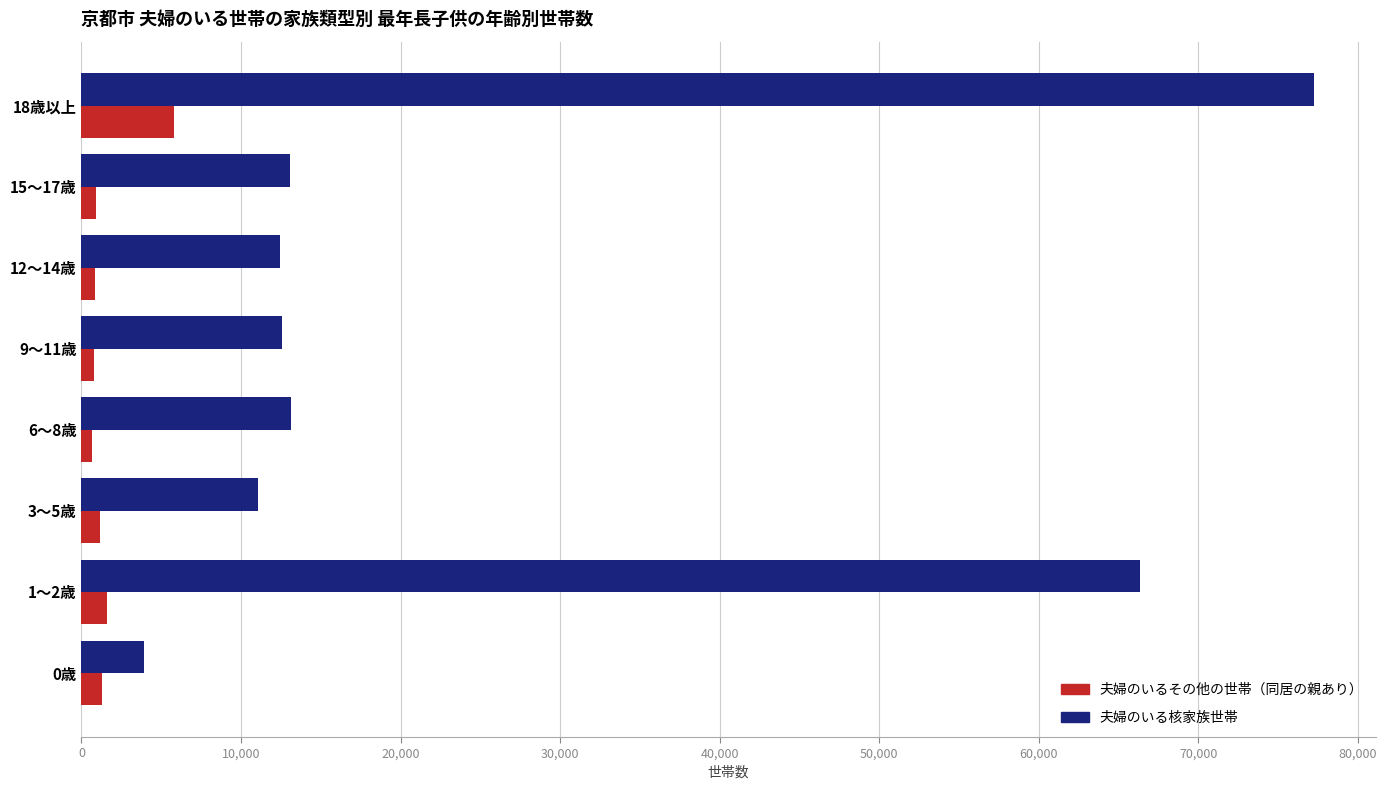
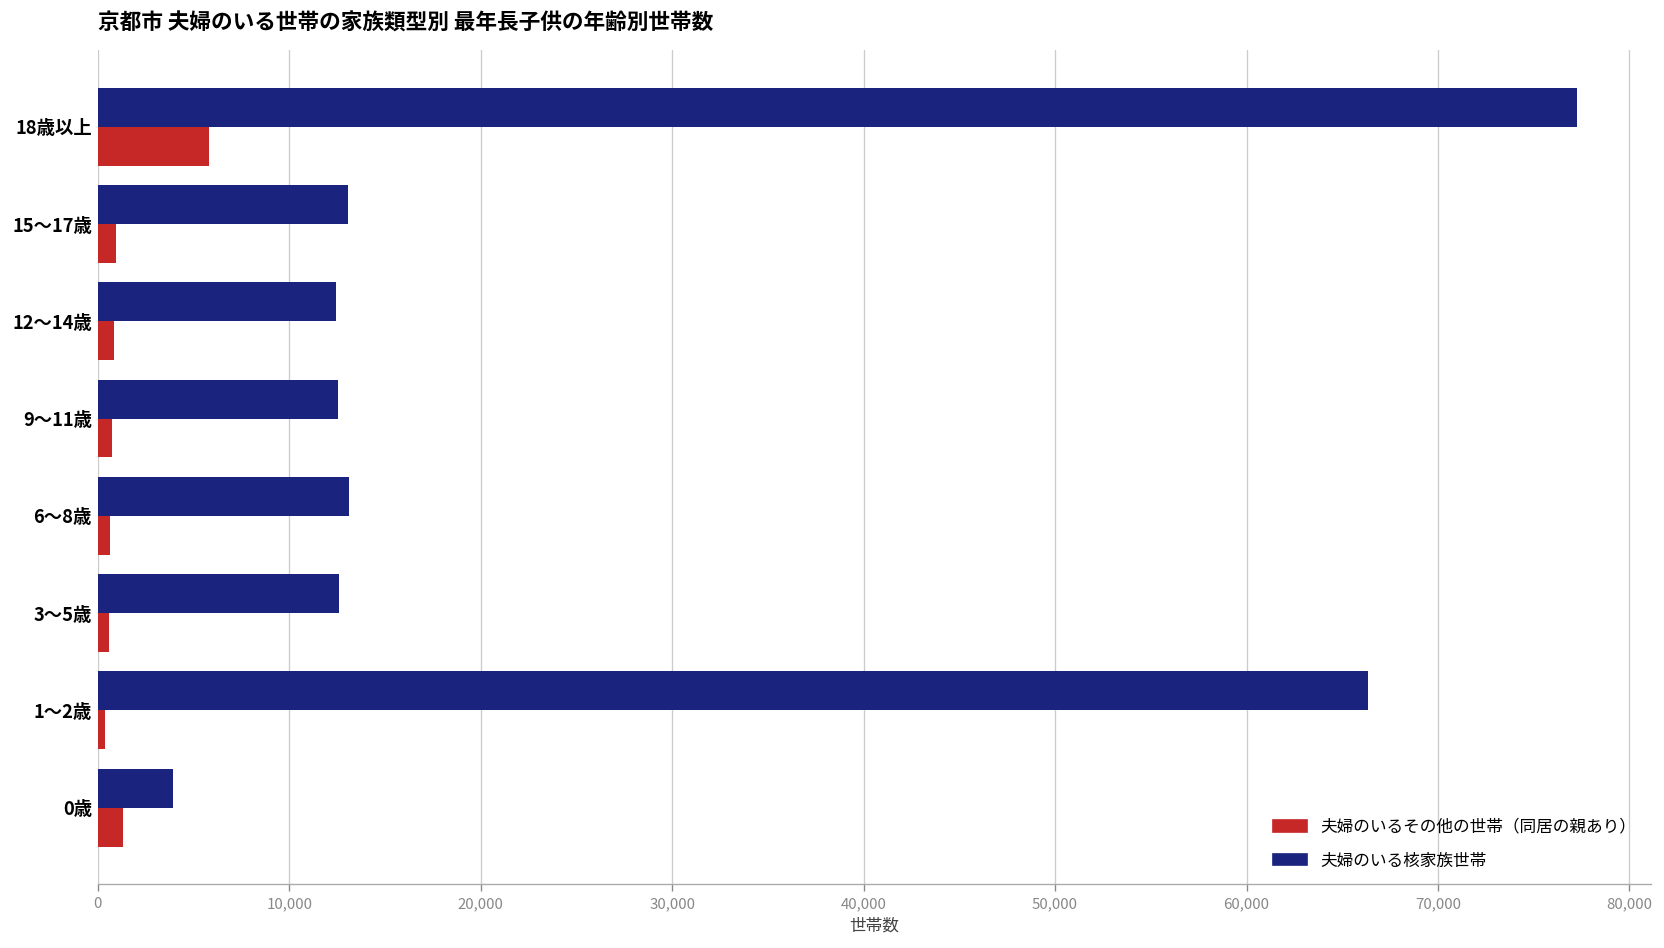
夫婦のいる核家族世帯, 3～5歳: 11,000 -> 12,600
夫婦のいるその他の世帯（同居の親あり）, 3～5歳: 1,100 -> 600
夫婦のいるその他の世帯（同居の親あり）, 1～2歳: 1,600 -> 400
